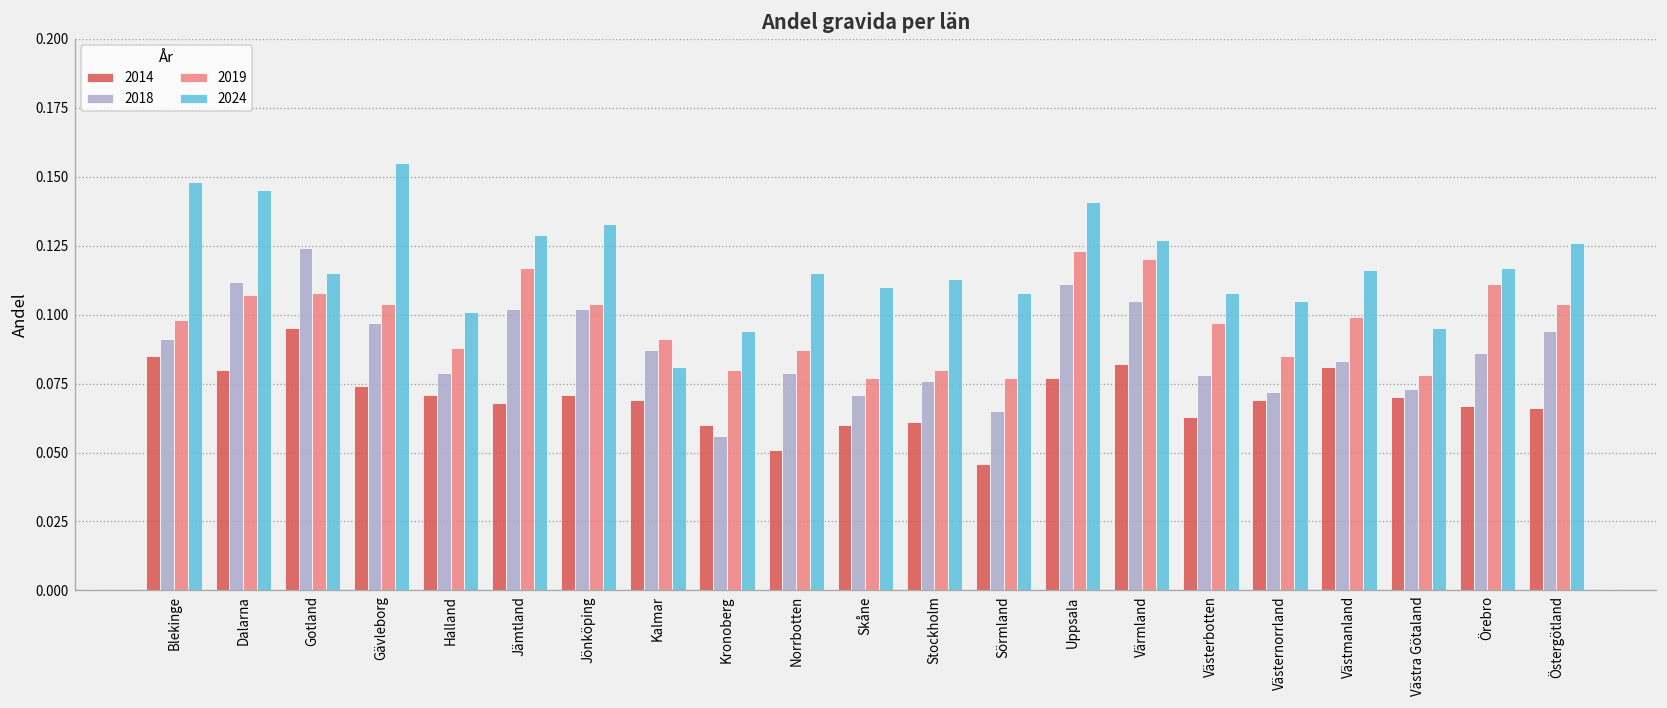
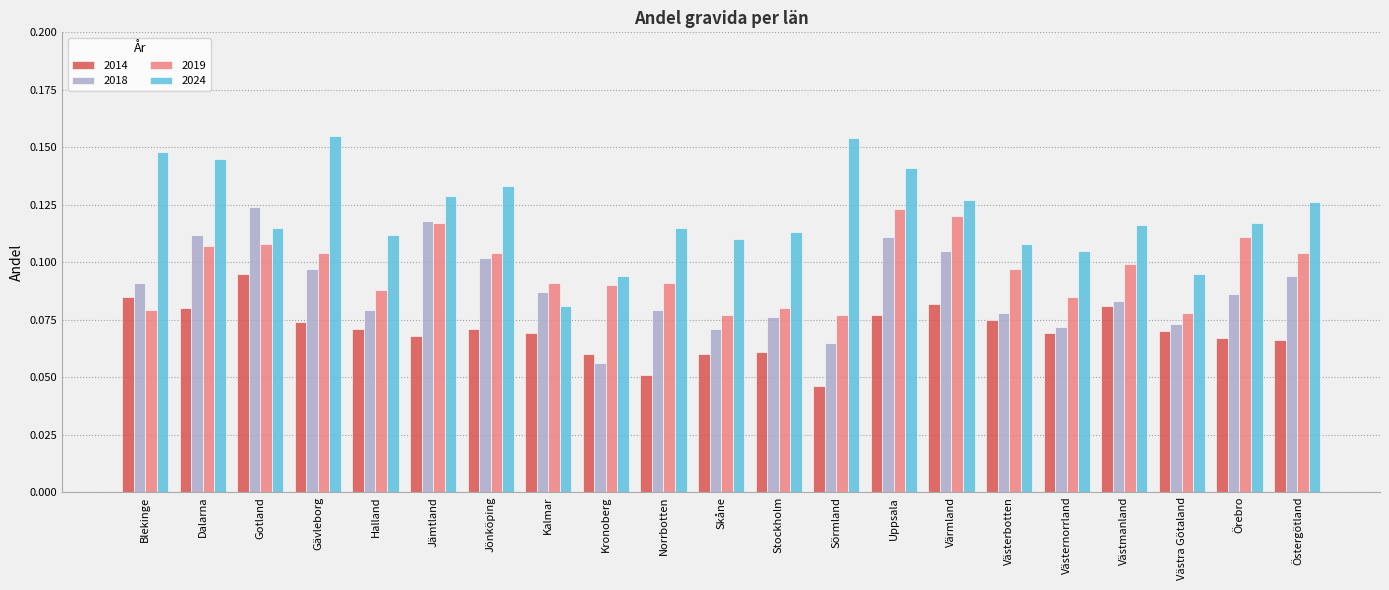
2019, Blekinge: 0.098 -> 0.079
2024, Halland: 0.101 -> 0.112
2018, Jämtland: 0.102 -> 0.118
2019, Kronoberg: 0.08 -> 0.09
2019, Norrbotten: 0.087 -> 0.091
2024, Sörmland: 0.108 -> 0.154
2014, Västerbotten: 0.063 -> 0.075
